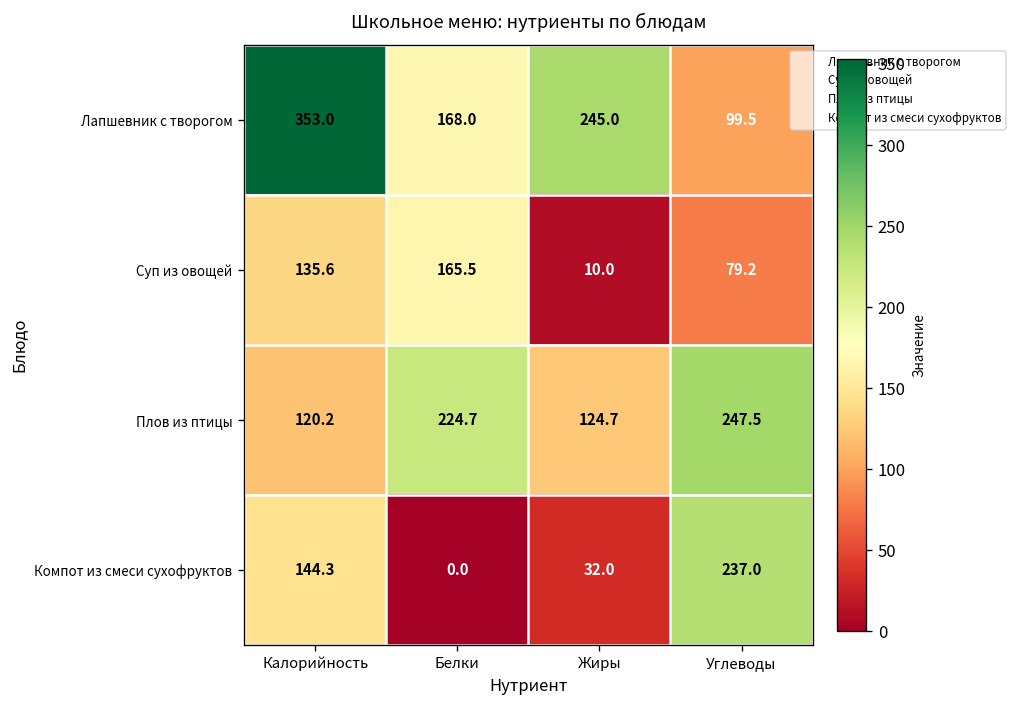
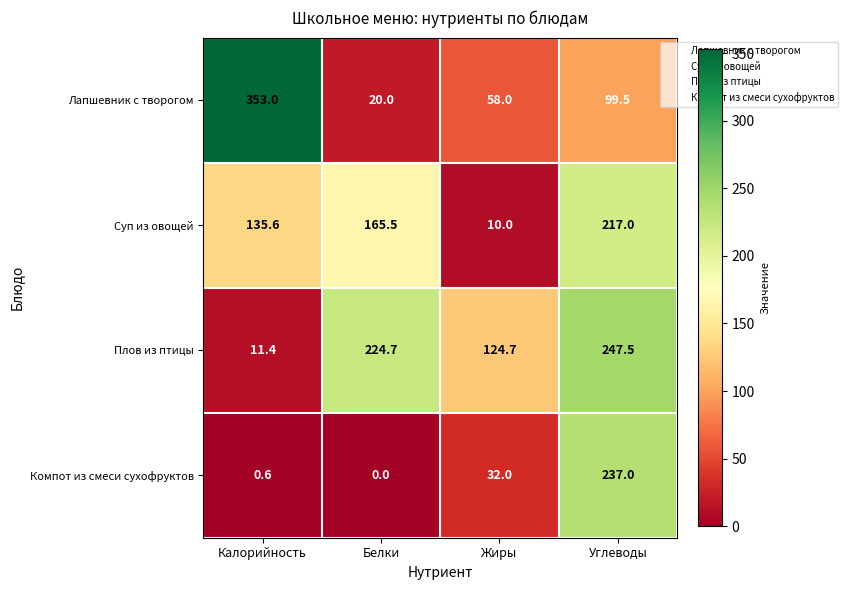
Лапшевник с творогом, Белки: 168.0 -> 20.0
Лапшевник с творогом, Жиры: 245.0 -> 58.0
Суп из овощей, Углеводы: 79.2 -> 217.0
Плов из птицы, Калорийность: 120.2 -> 11.4
Компот из смеси сухофруктов, Калорийность: 144.3 -> 0.6
